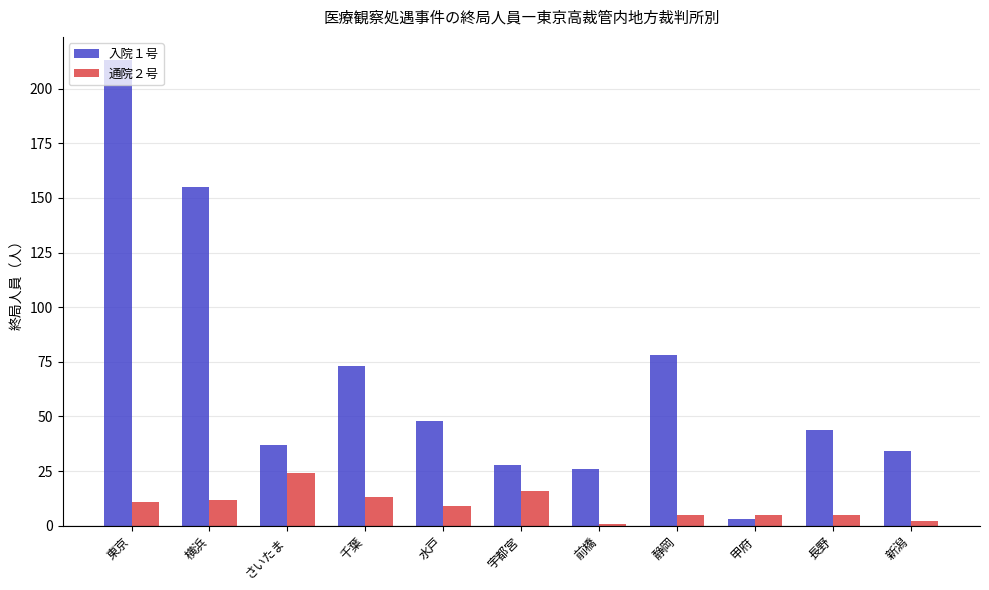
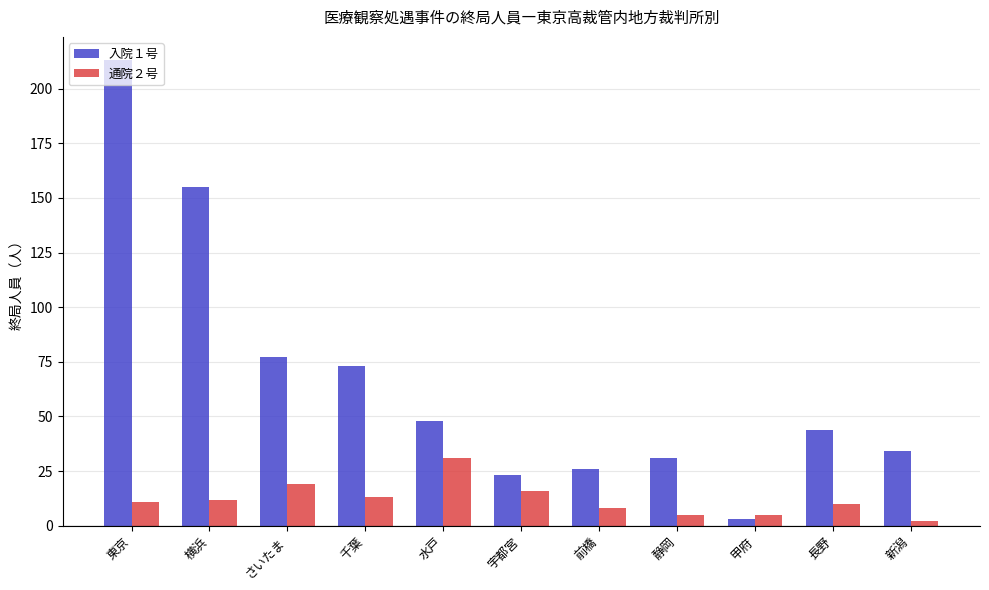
入院１号, さいたま: 37 -> 77
通院２号, さいたま: 24 -> 19
通院２号, 水戸: 9 -> 31
入院１号, 宇都宮: 28 -> 23
通院２号, 前橋: 1 -> 8
入院１号, 静岡: 78 -> 31
通院２号, 長野: 5 -> 10
